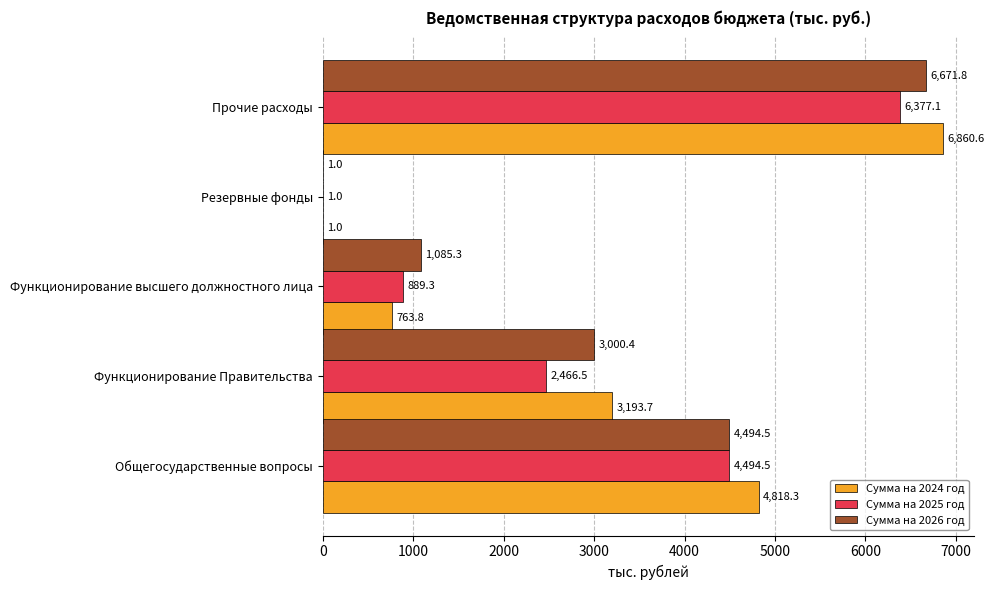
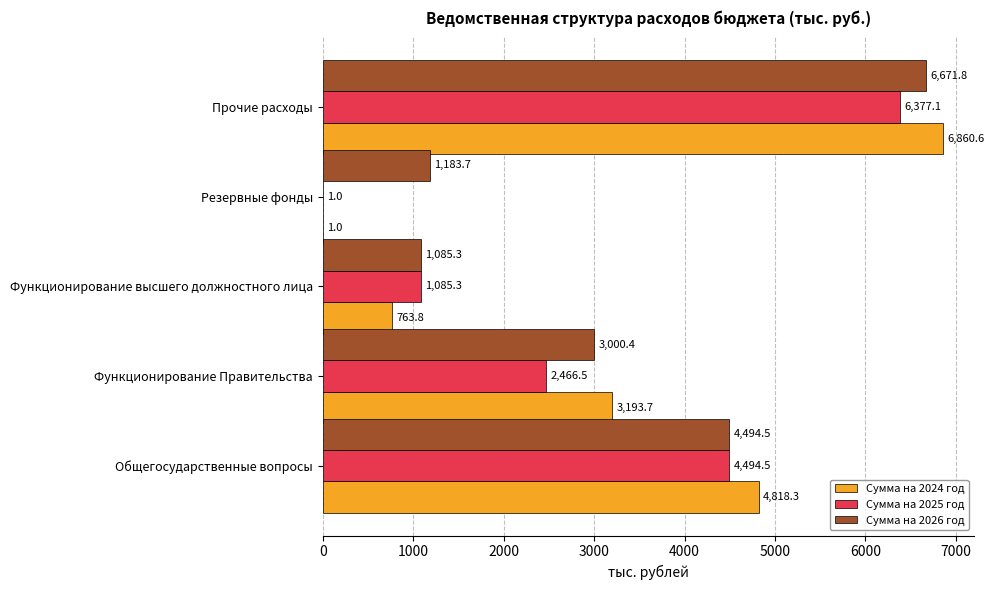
Сумма на 2026 год, Резервные фонды: 1.0 -> 1,183.7
Сумма на 2025 год, Функционирование высшего должностного лица: 889.3 -> 1,085.3
